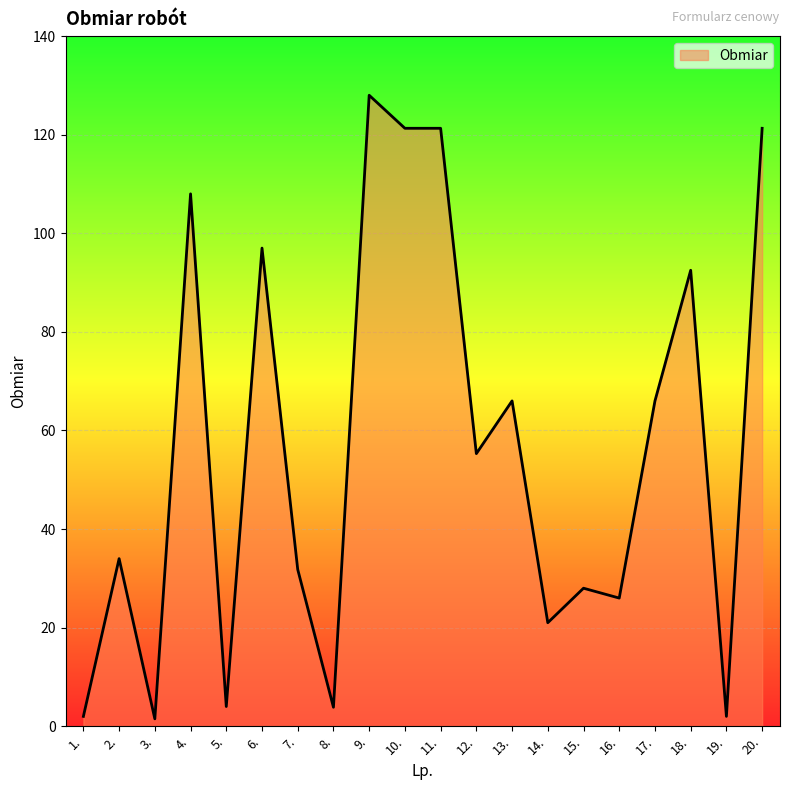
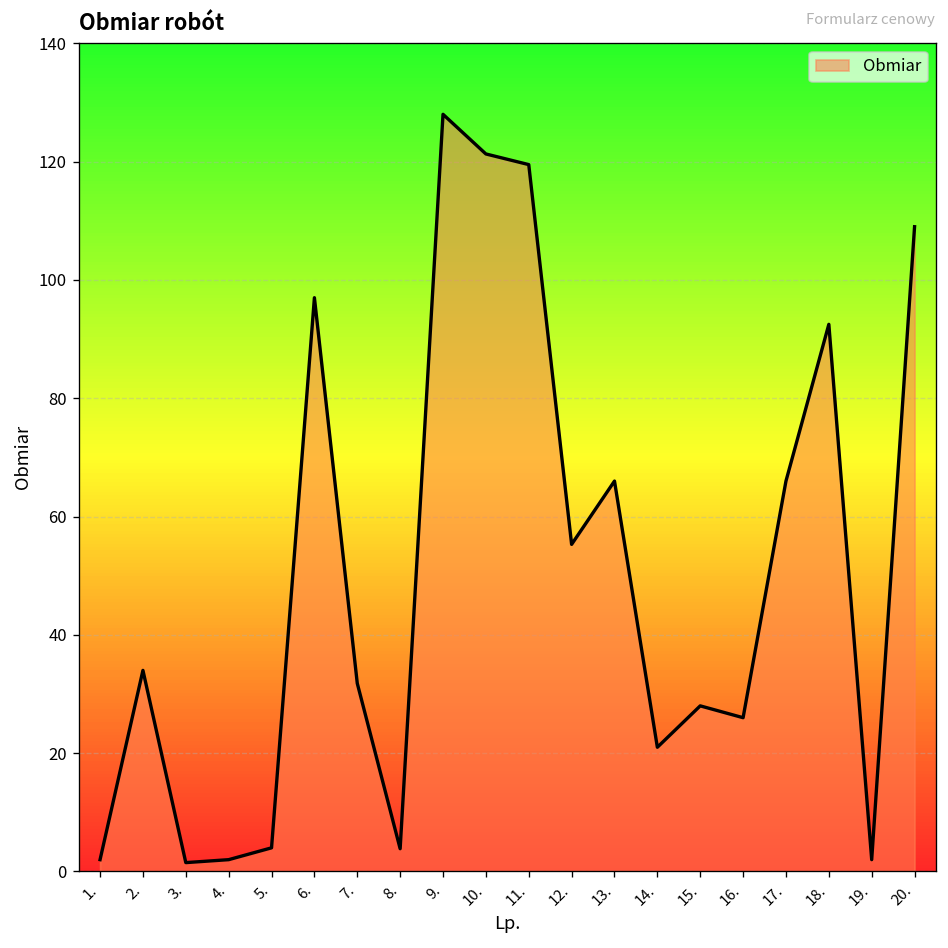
4.: 108 -> 2
11.: 121 -> 120
20.: 121 -> 109
